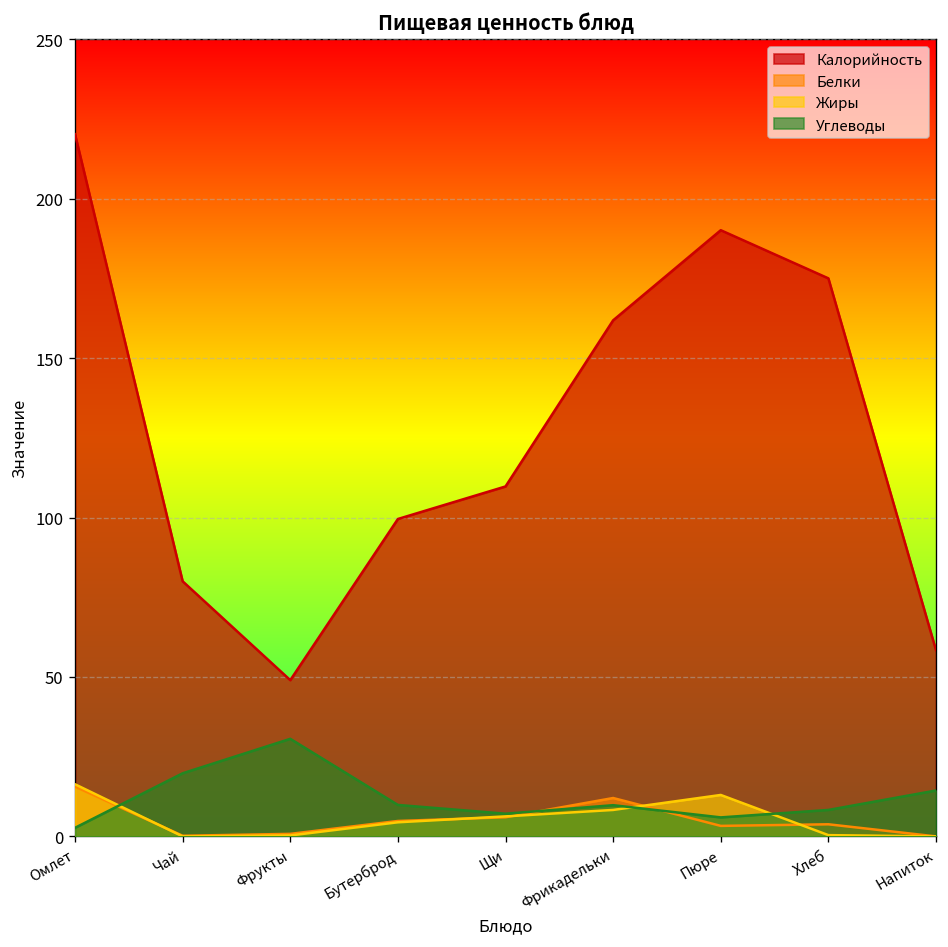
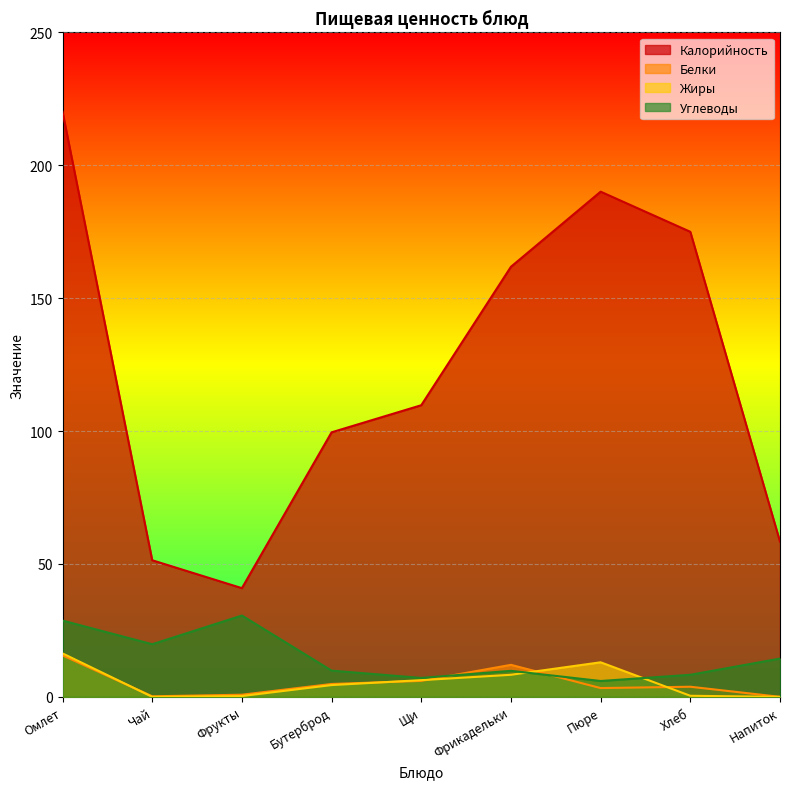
Углеводы, Омлет: 3 -> 29
Калорийность, Чай: 80 -> 51
Калорийность, Фрукты: 49 -> 41
